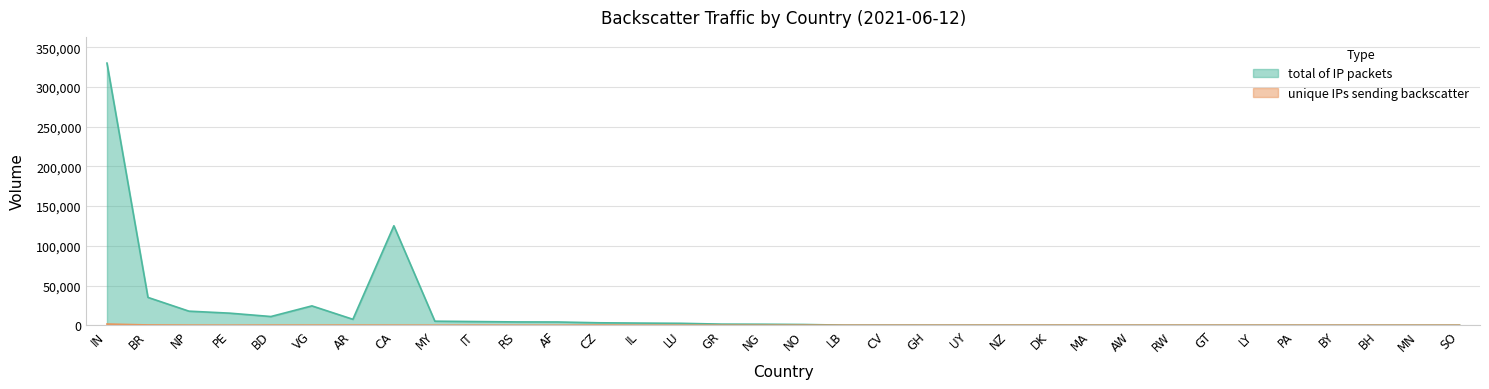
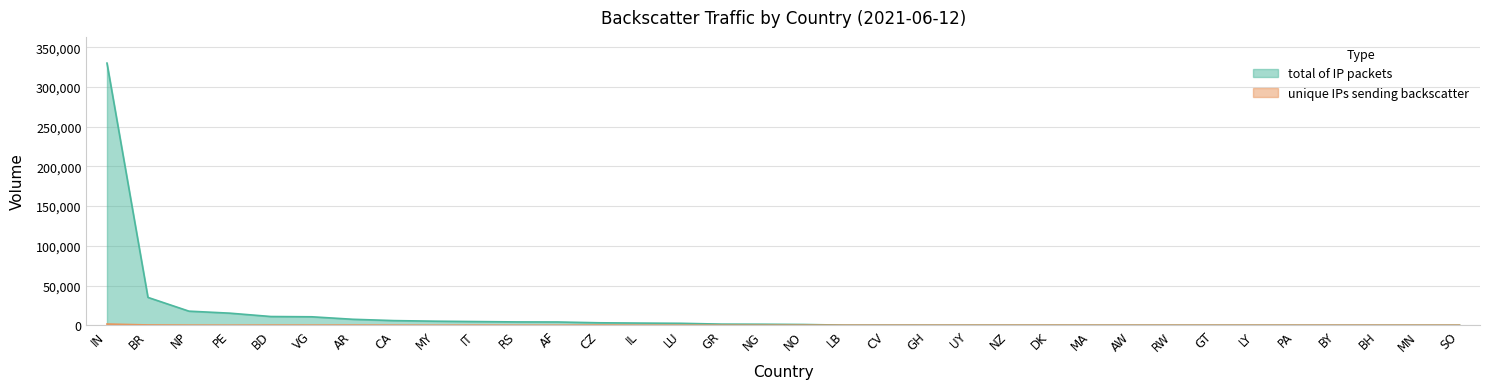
total of IP packets, VG: 20,000 -> 10,000
total of IP packets, CA: 130,000 -> 10,000
